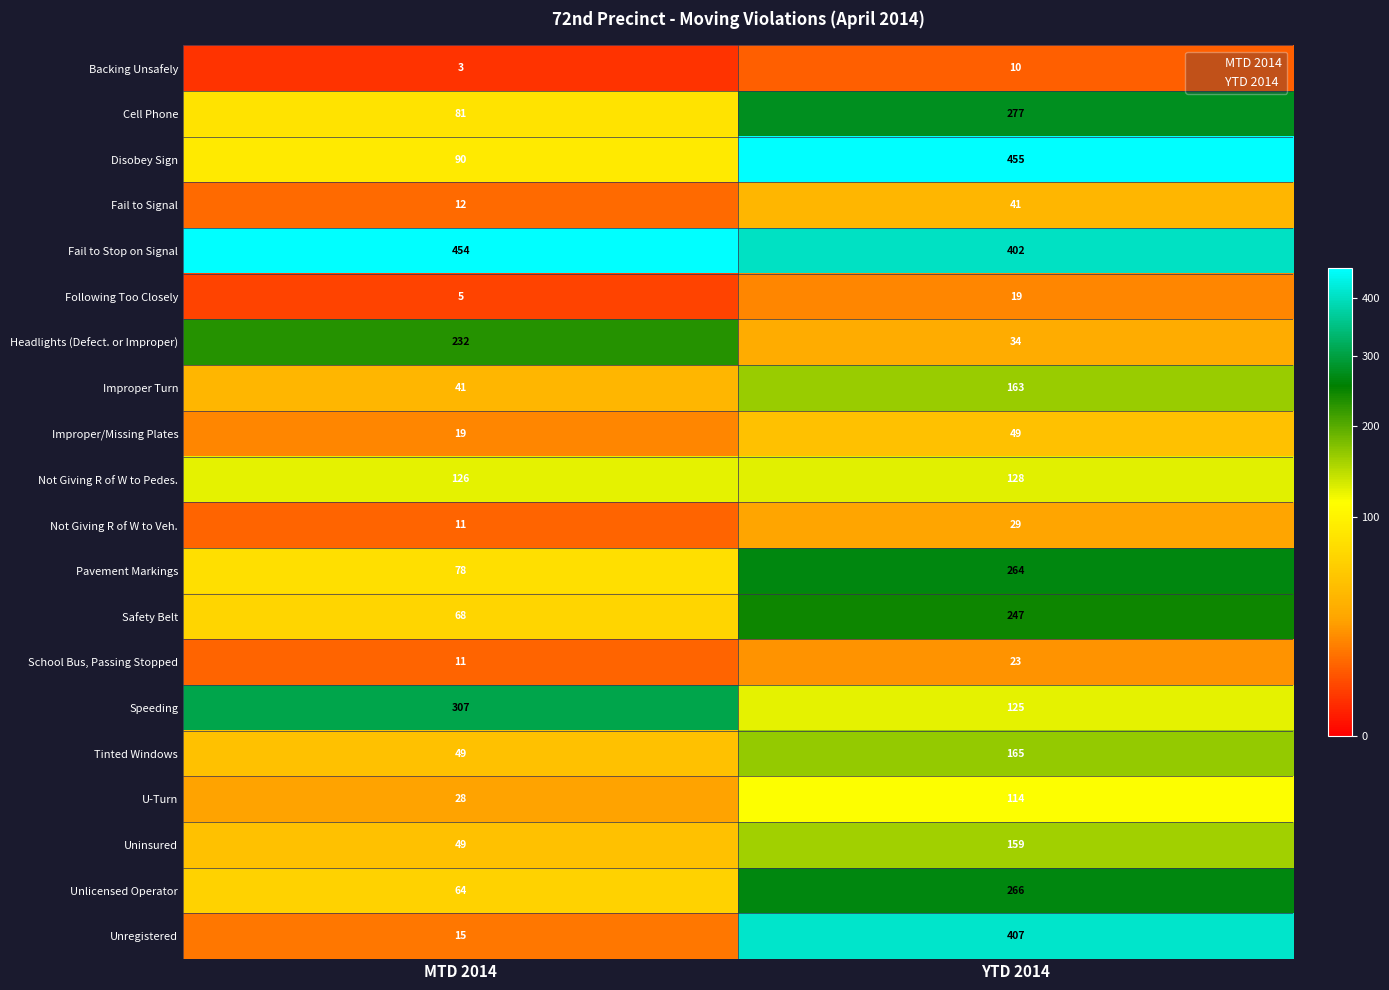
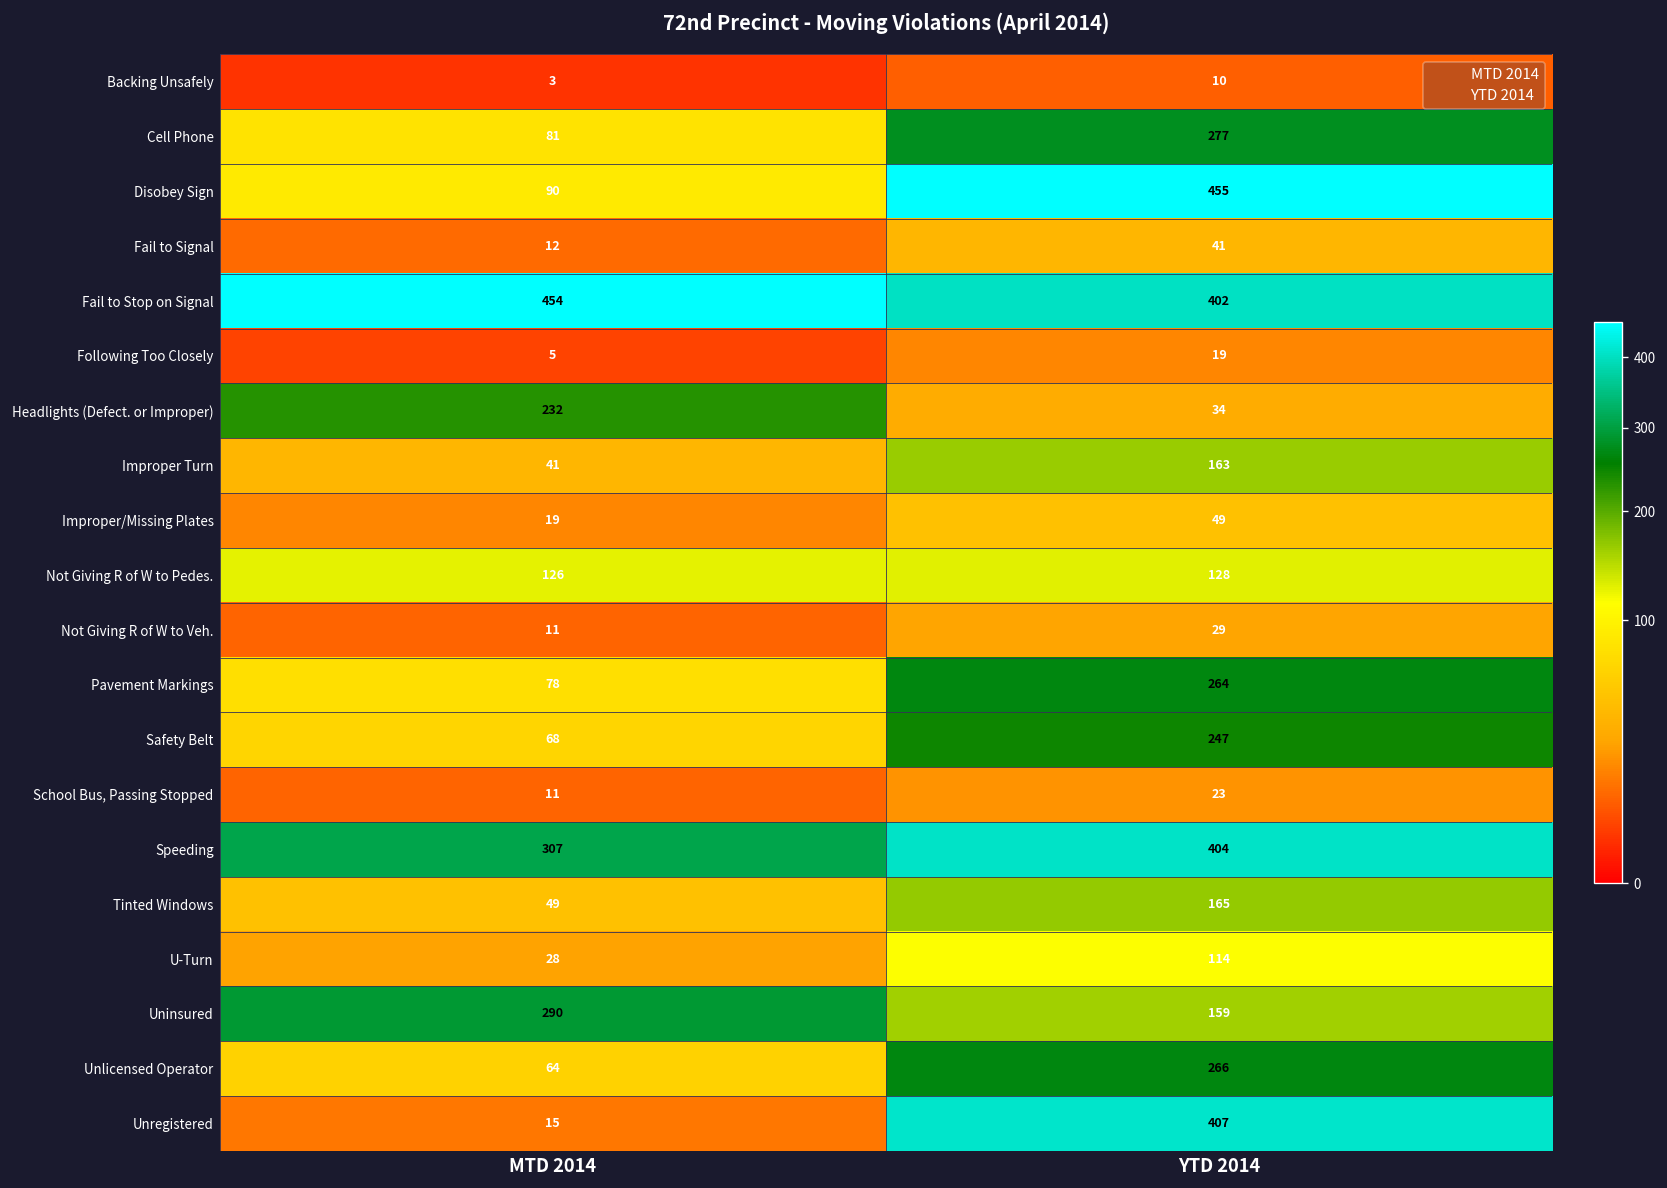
Speeding, YTD 2014: 125 -> 404
Uninsured, MTD 2014: 49 -> 290
